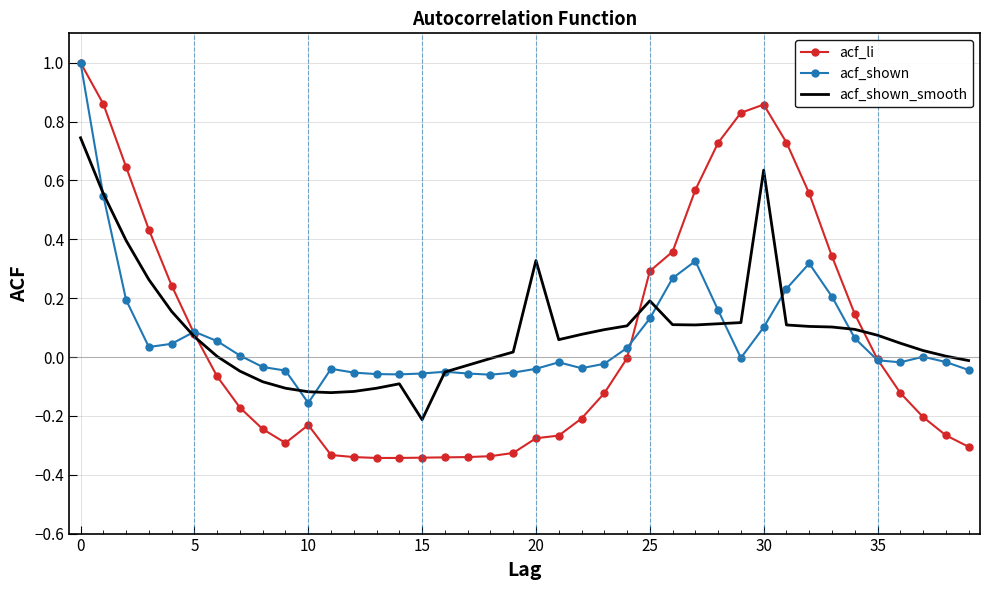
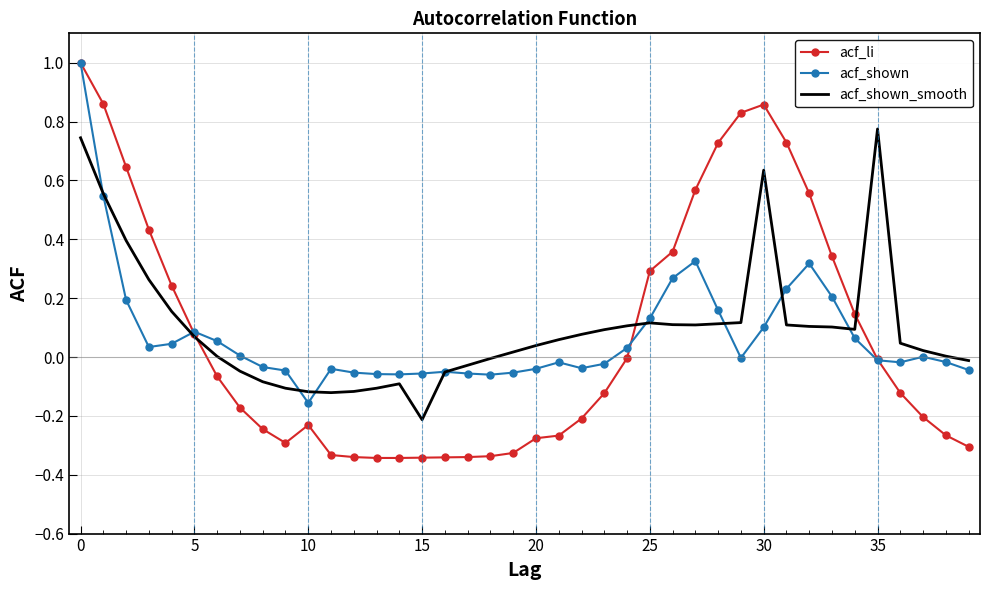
acf_shown_smooth, 20: 0.33 -> 0.04
acf_shown_smooth, 25: 0.19 -> 0.12
acf_shown_smooth, 35: 0.07 -> 0.78
